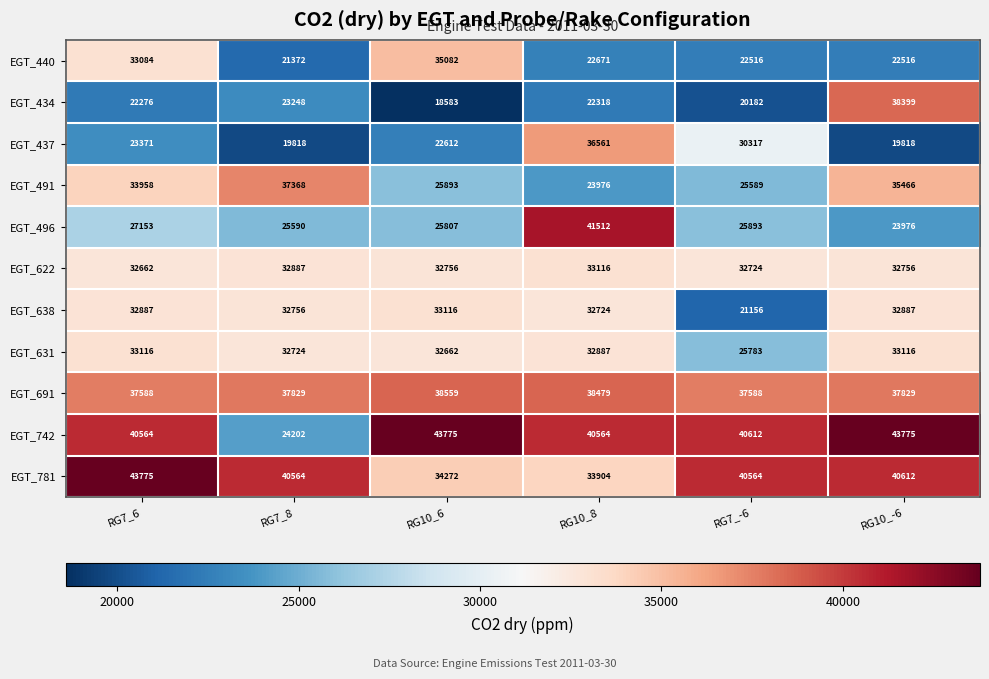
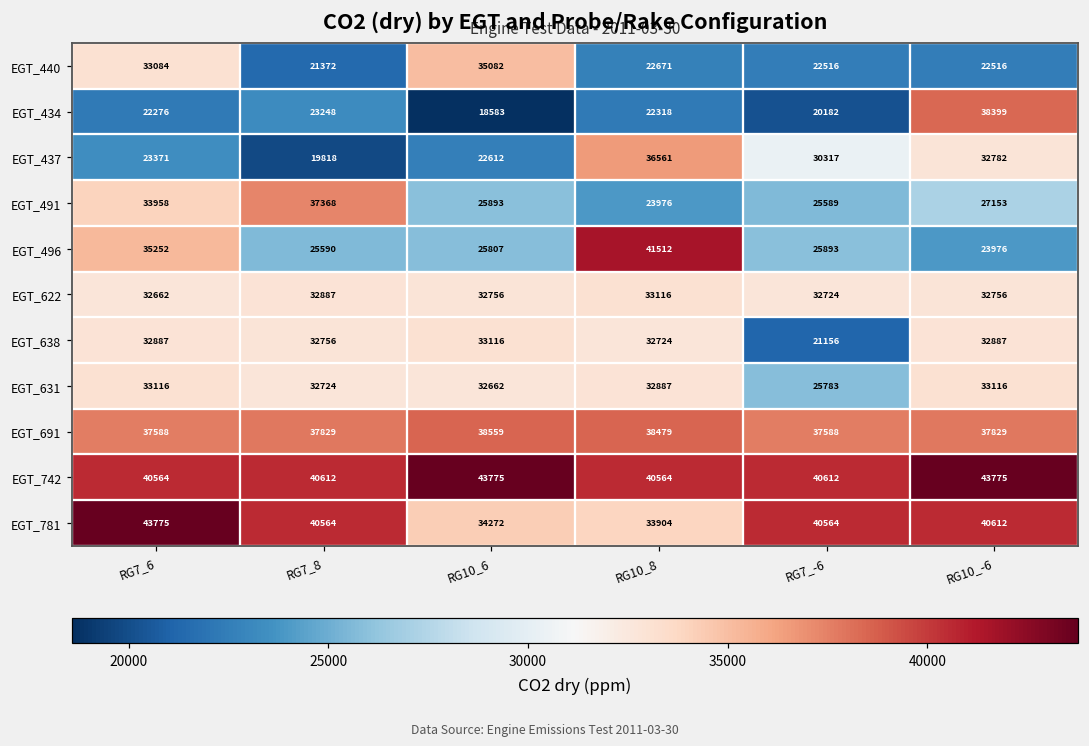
EGT_437, RG10_-6: 19818 -> 32782
EGT_491, RG10_-6: 35466 -> 27153
EGT_496, RG7_6: 27153 -> 35252
EGT_742, RG7_8: 24202 -> 40612
